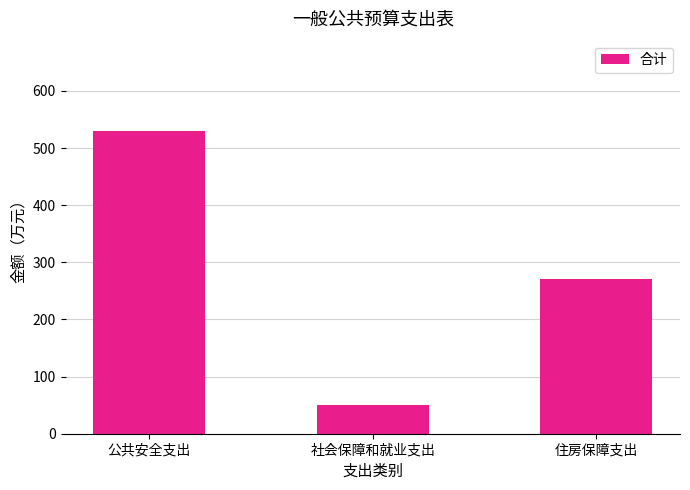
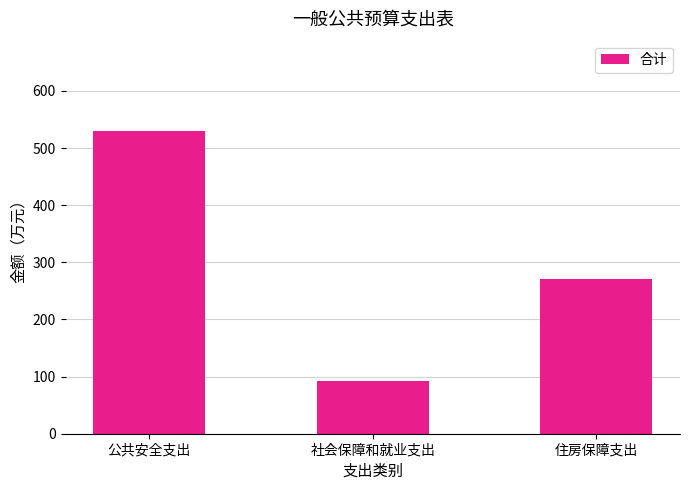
社会保障和就业支出: 50 -> 90
